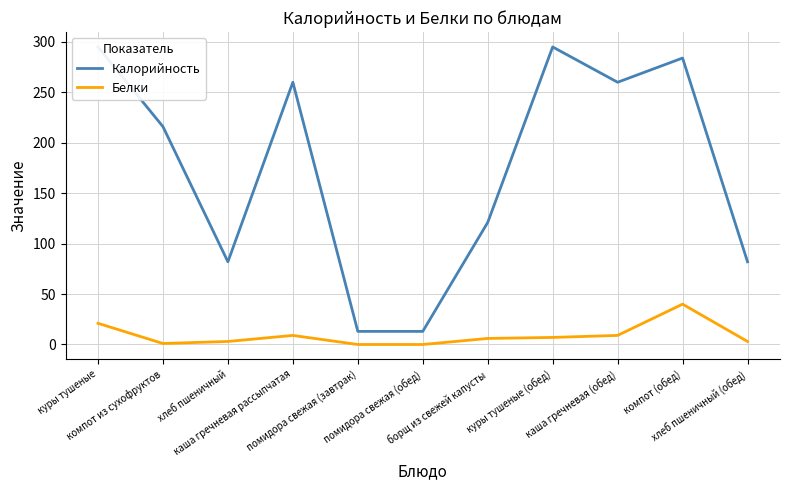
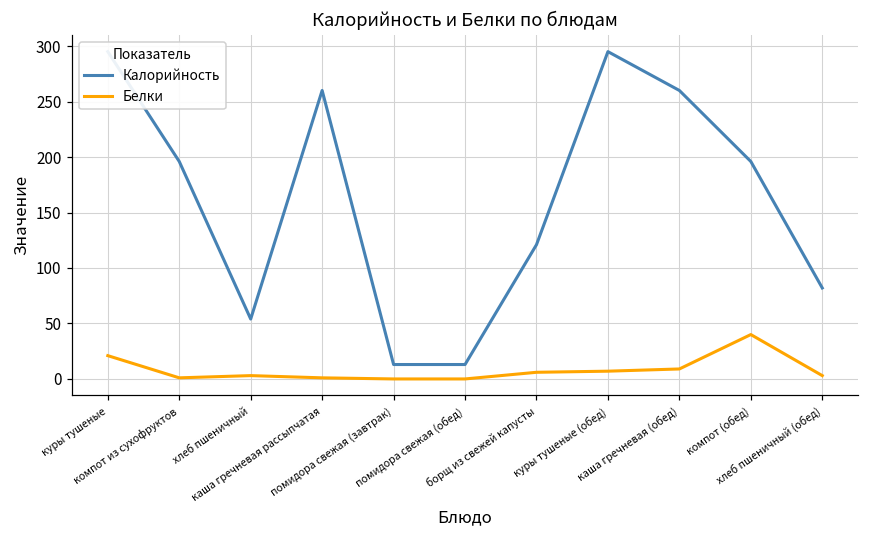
Калорийность, компот из сухофруктов: 216 -> 196
Калорийность, хлеб пшеничный: 82 -> 54
Белки, каша гречневая рассыпчатая: 9 -> 1
Калорийность, компот (обед): 284 -> 196
